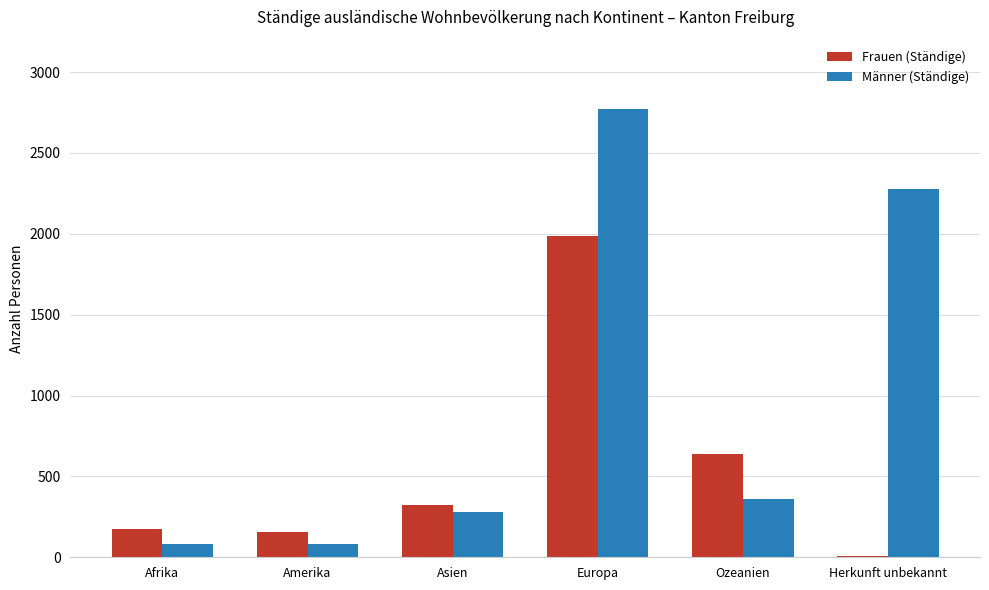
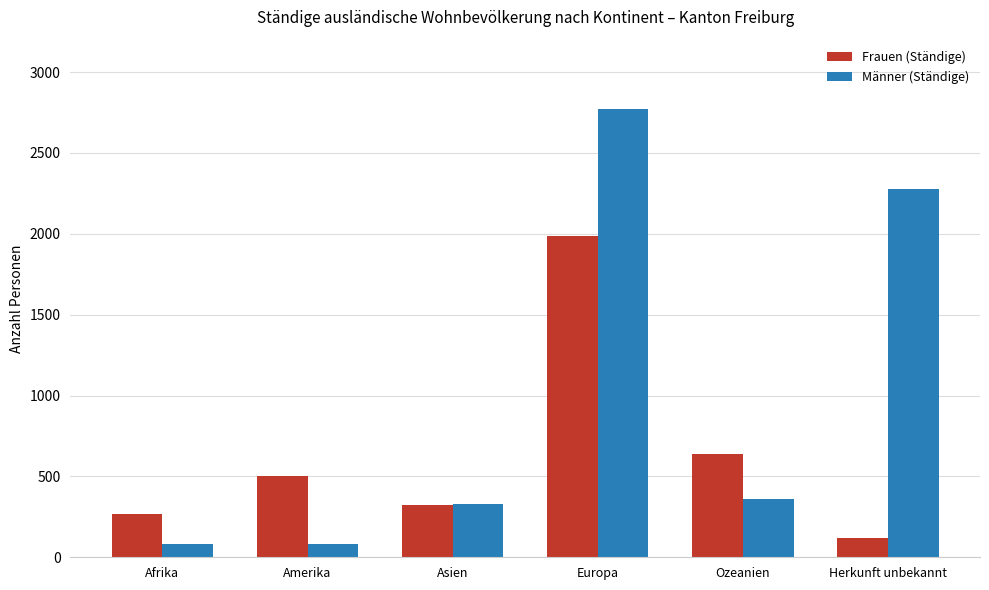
Frauen (Ständige), Afrika: 180 -> 270
Frauen (Ständige), Amerika: 160 -> 500
Männer (Ständige), Asien: 280 -> 330
Frauen (Ständige), Herkunft unbekannt: 10 -> 120
